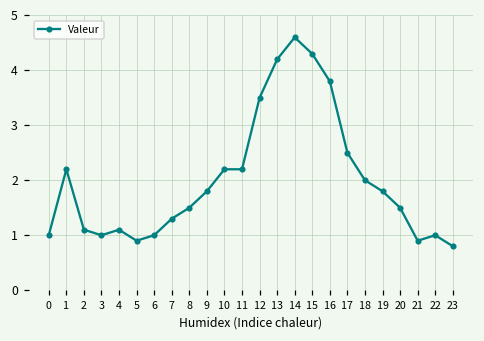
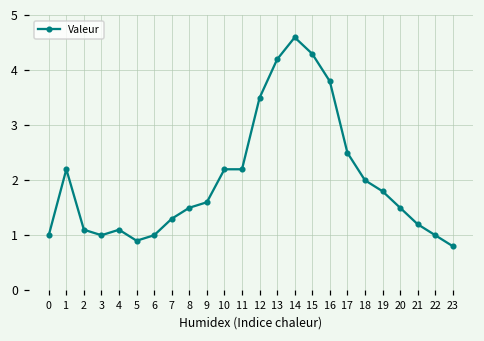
9: 1.8 -> 1.6
21: 0.9 -> 1.2
